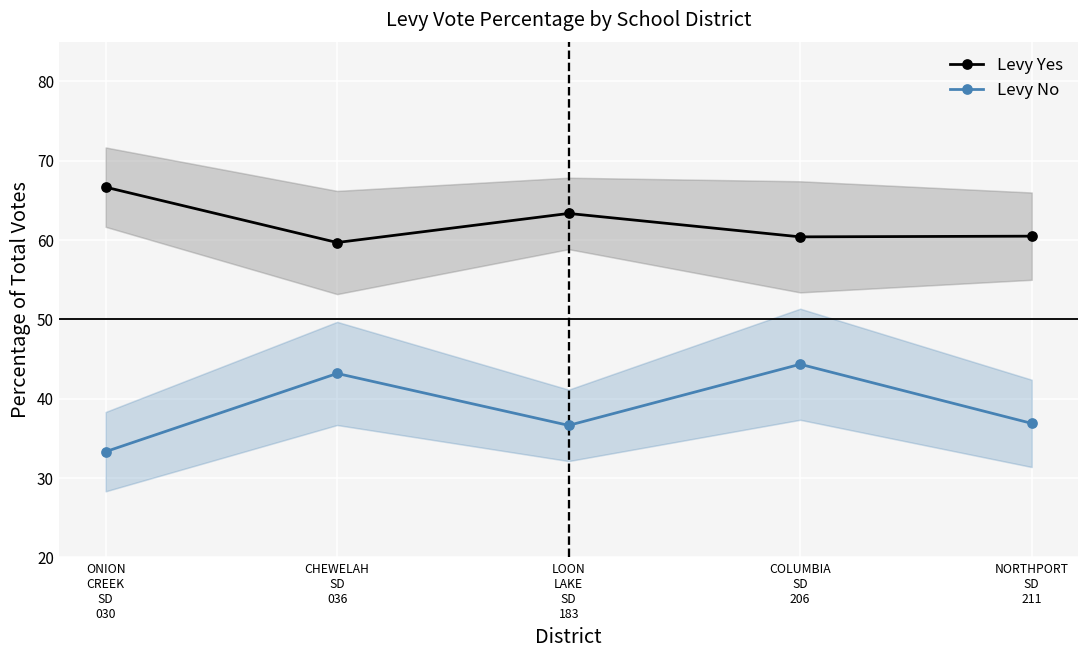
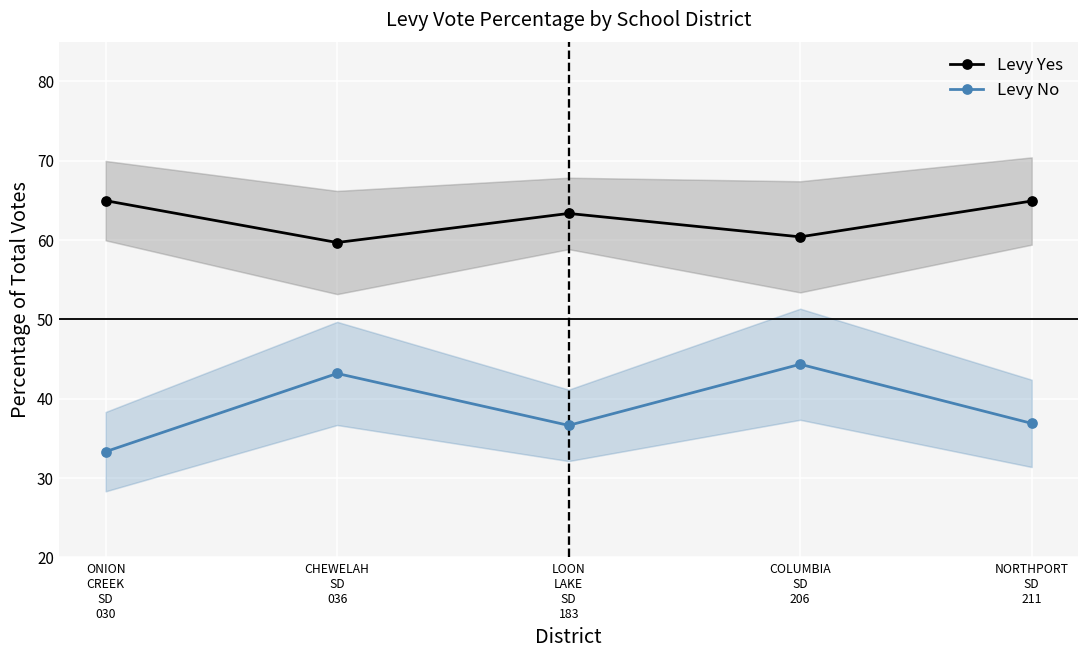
Levy Yes, ONION CREEK SD 030: 67 -> 65
Levy Yes, NORTHPORT SD 211: 60 -> 65
